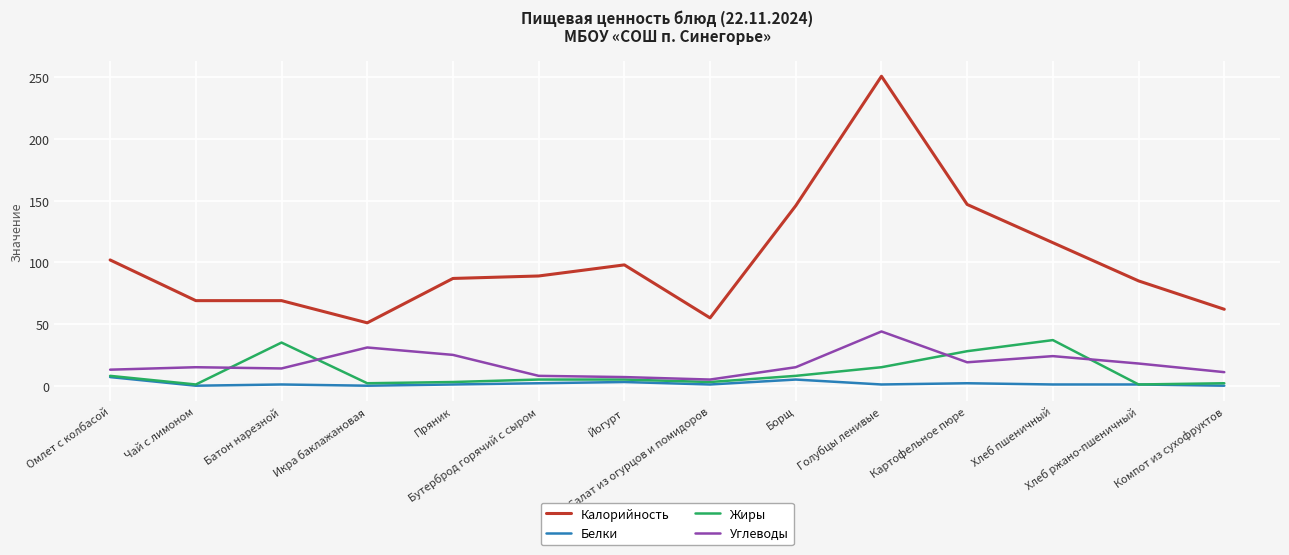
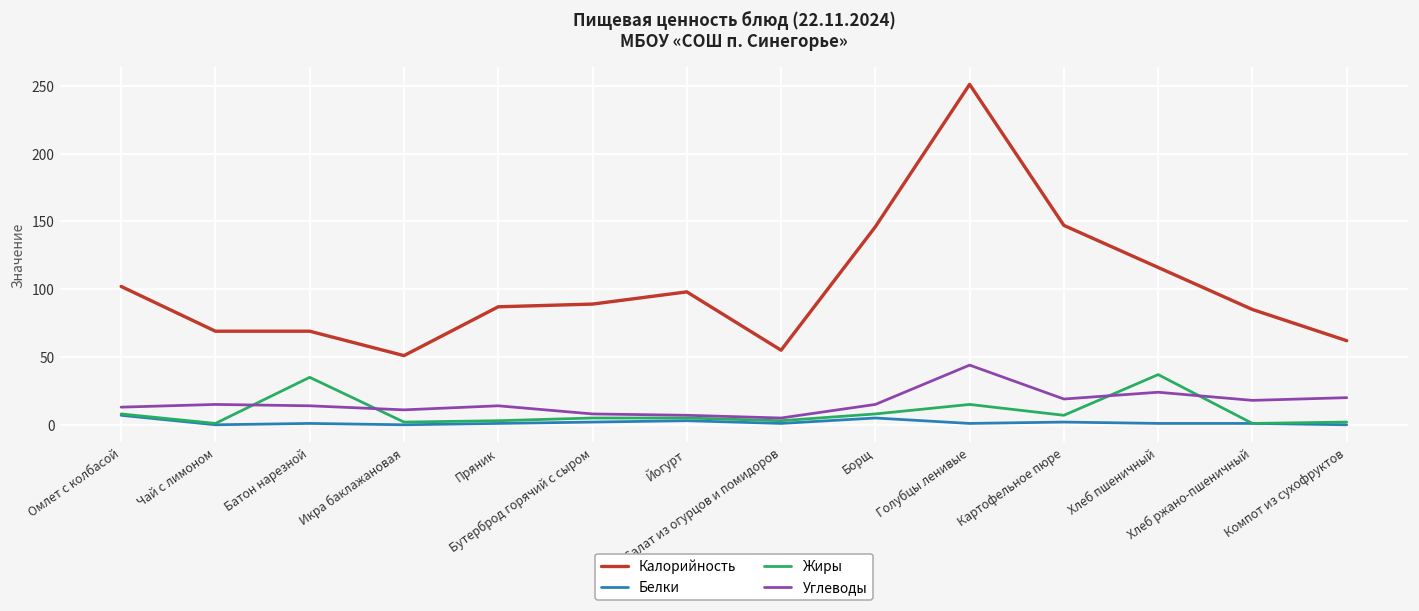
Углеводы, Икра баклажановая: 31 -> 11
Углеводы, Пряник: 25 -> 14
Жиры, Картофельное пюре: 28 -> 7
Углеводы, Компот из сухофруктов: 11 -> 20
